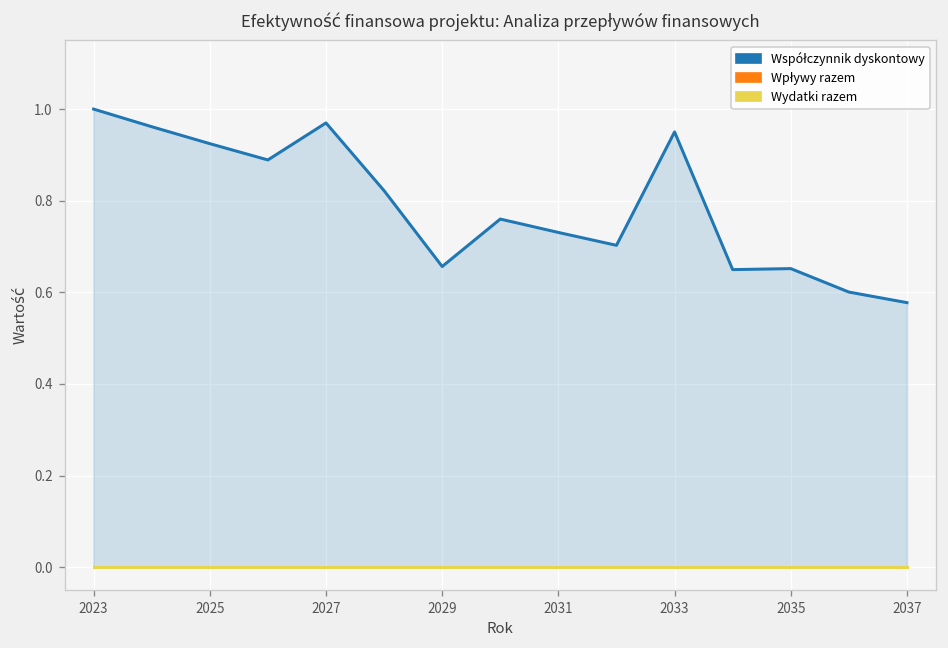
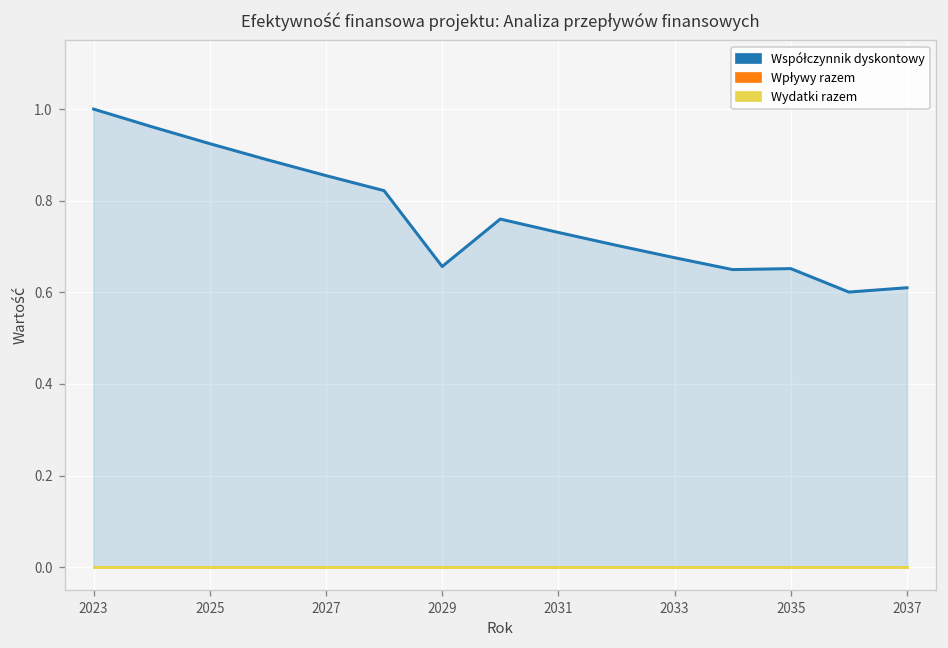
Współczynnik dyskontowy, 2027: 0.97 -> 0.85
Współczynnik dyskontowy, 2033: 0.95 -> 0.68
Współczynnik dyskontowy, 2037: 0.58 -> 0.61
